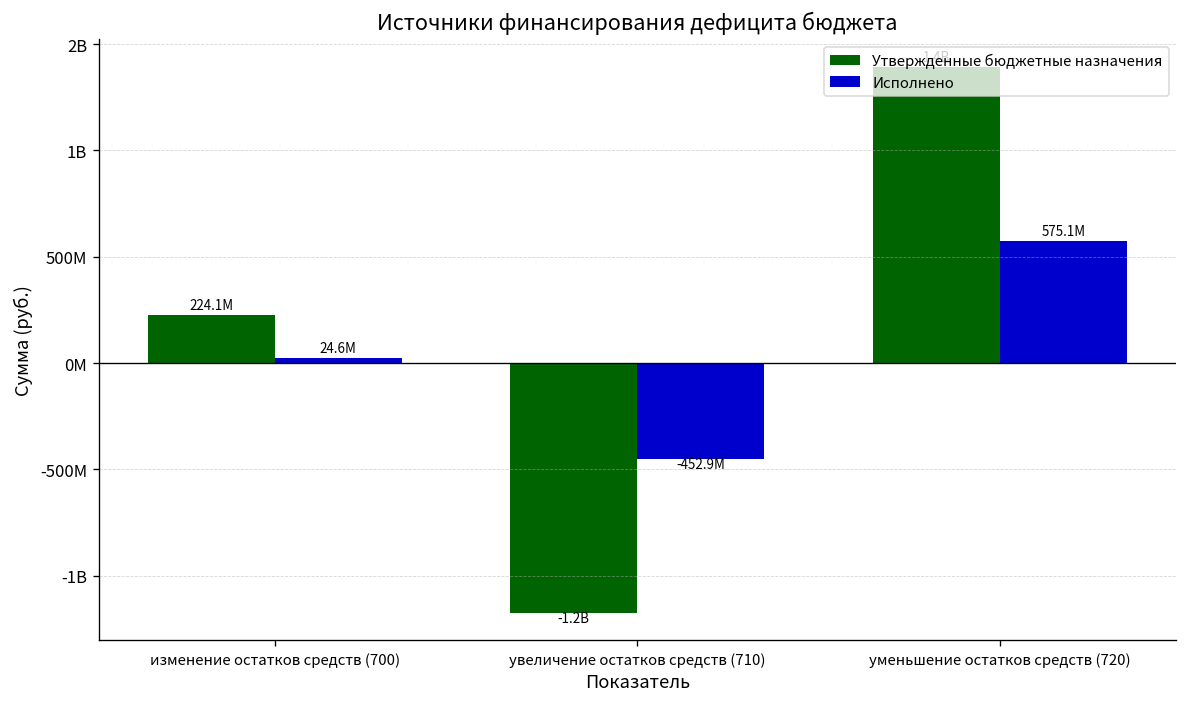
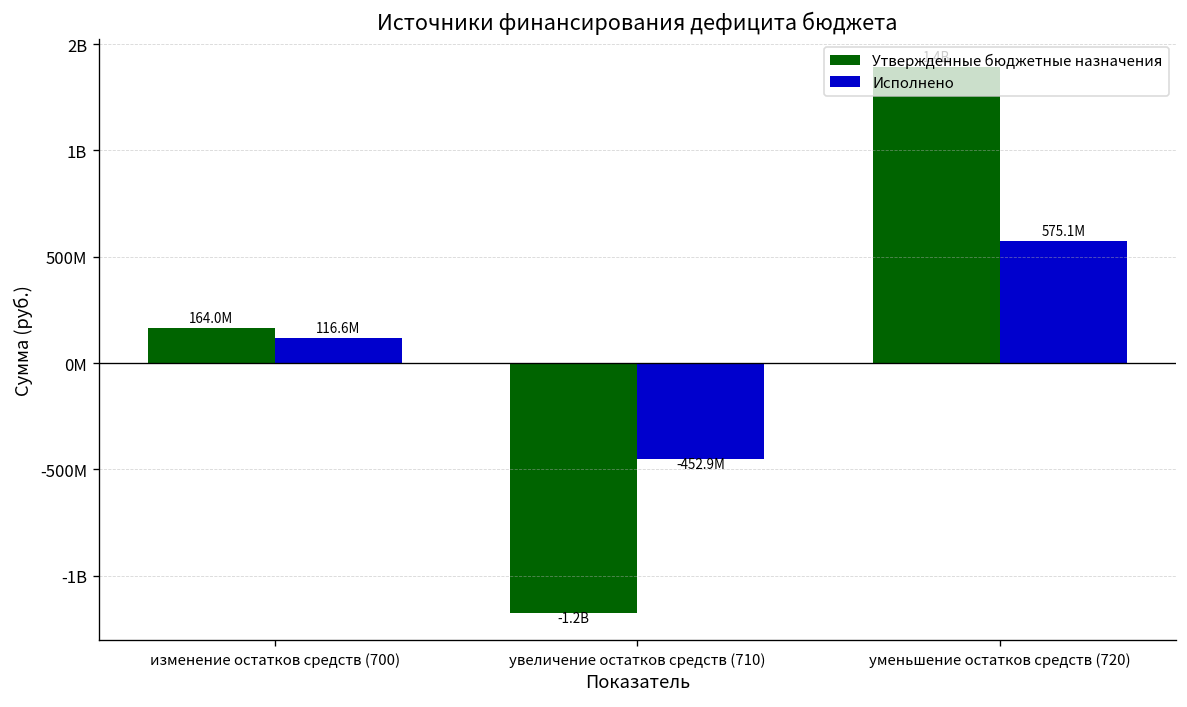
Утвержденные бюджетные назначения, изменение остатков средств (700): 224.1M -> 164.0M
Исполнено, изменение остатков средств (700): 24.6M -> 116.6M
